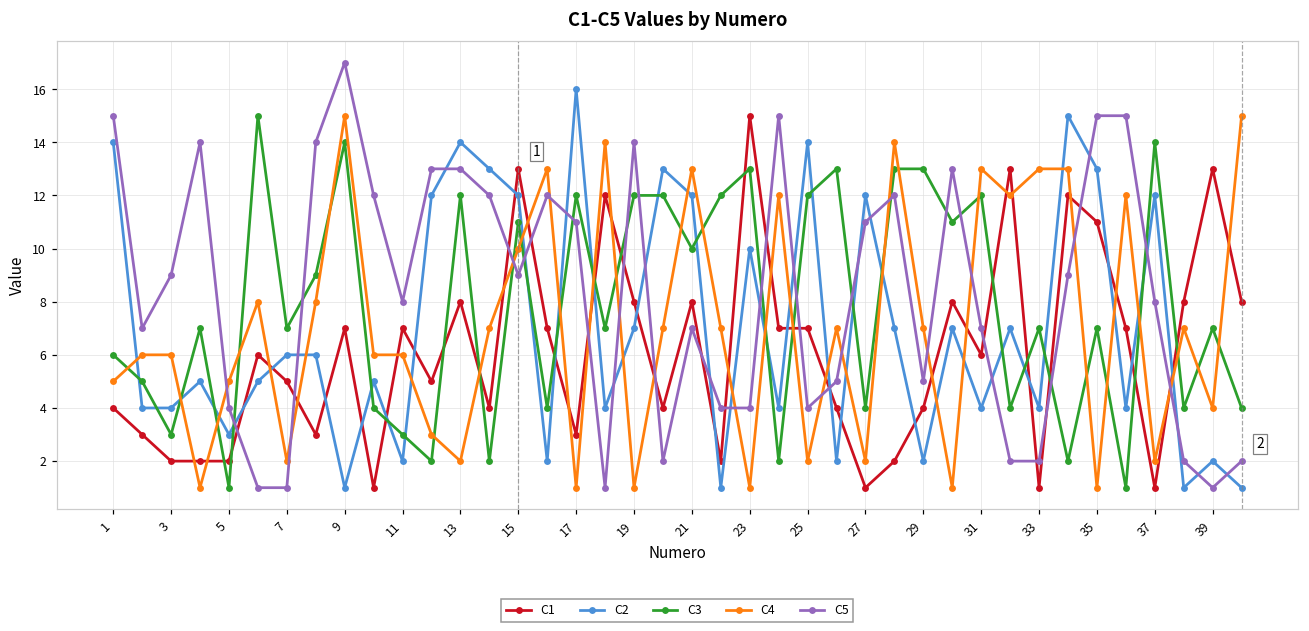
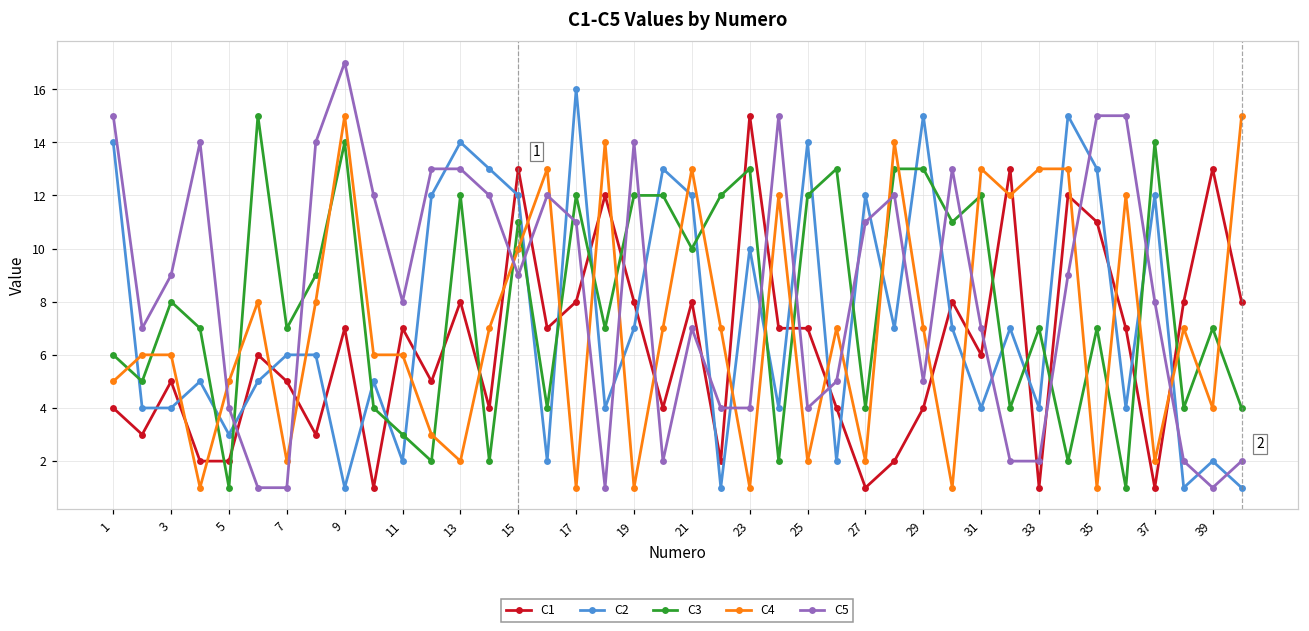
C1, 3: 2 -> 5
C3, 3: 3 -> 8
C1, 17: 3 -> 8
C2, 29: 2 -> 15
